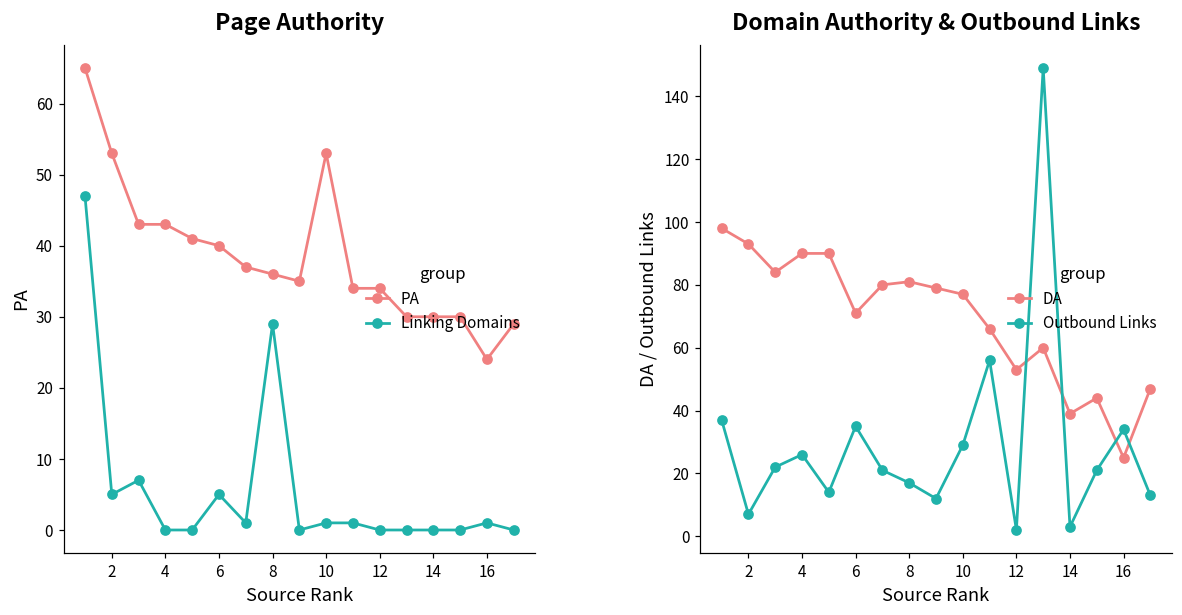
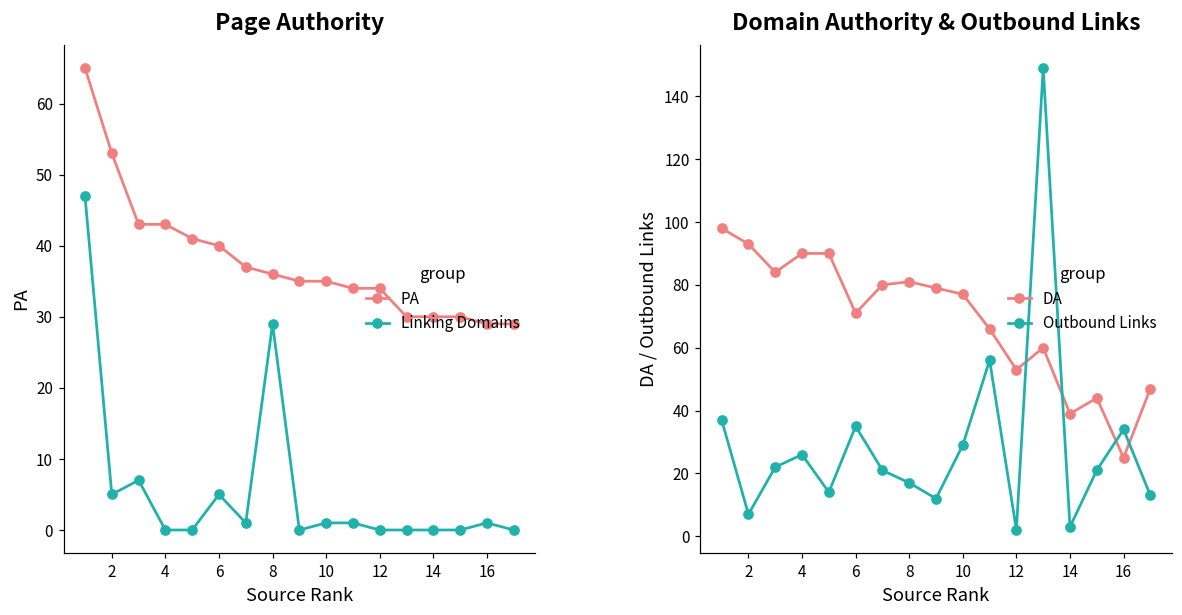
Page Authority, PA, 10: 53 -> 35
Page Authority, PA, 16: 24 -> 29
